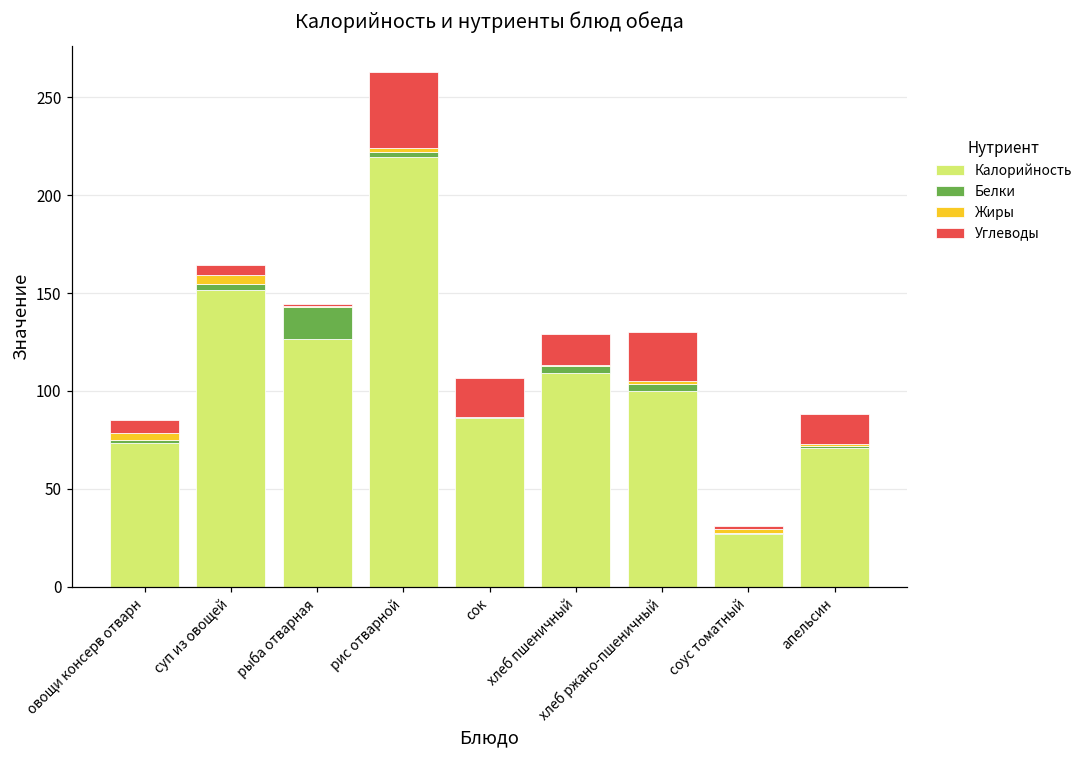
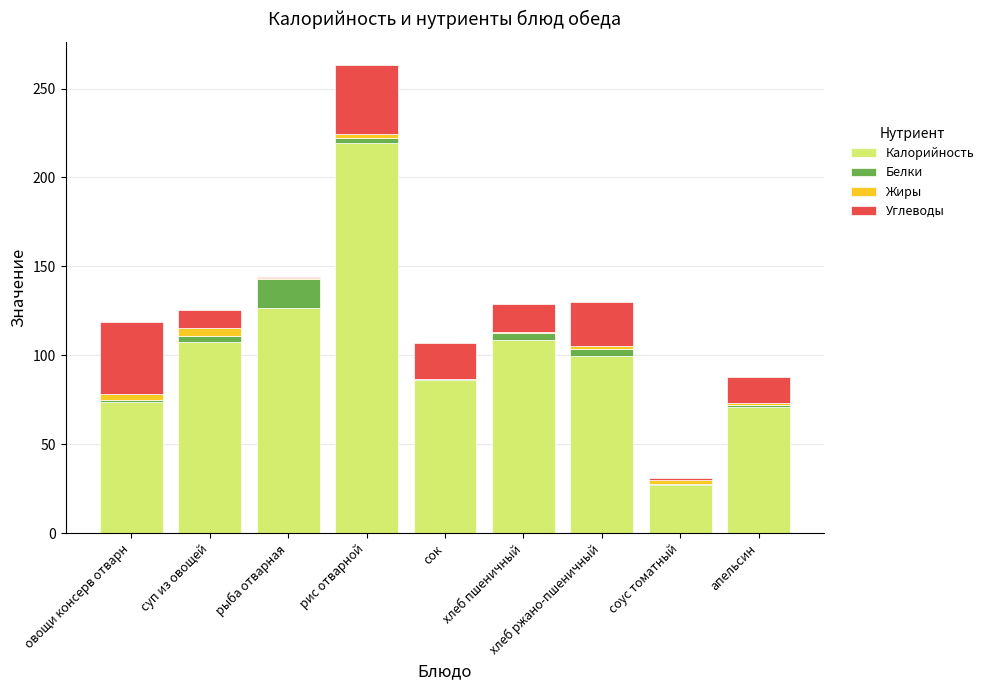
Углеводы, овощи консерв отварн: 7 -> 41
Калорийность, суп из овощей: 152 -> 107
Углеводы, суп из овощей: 5 -> 10
